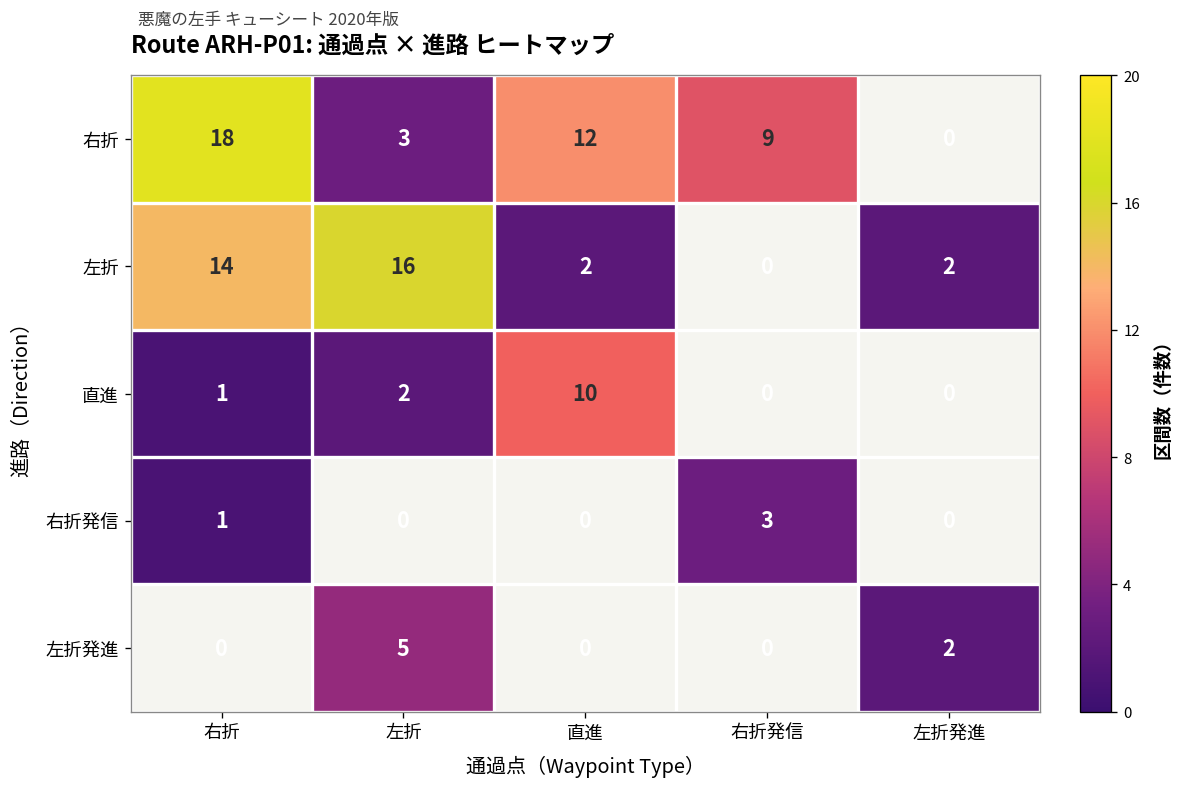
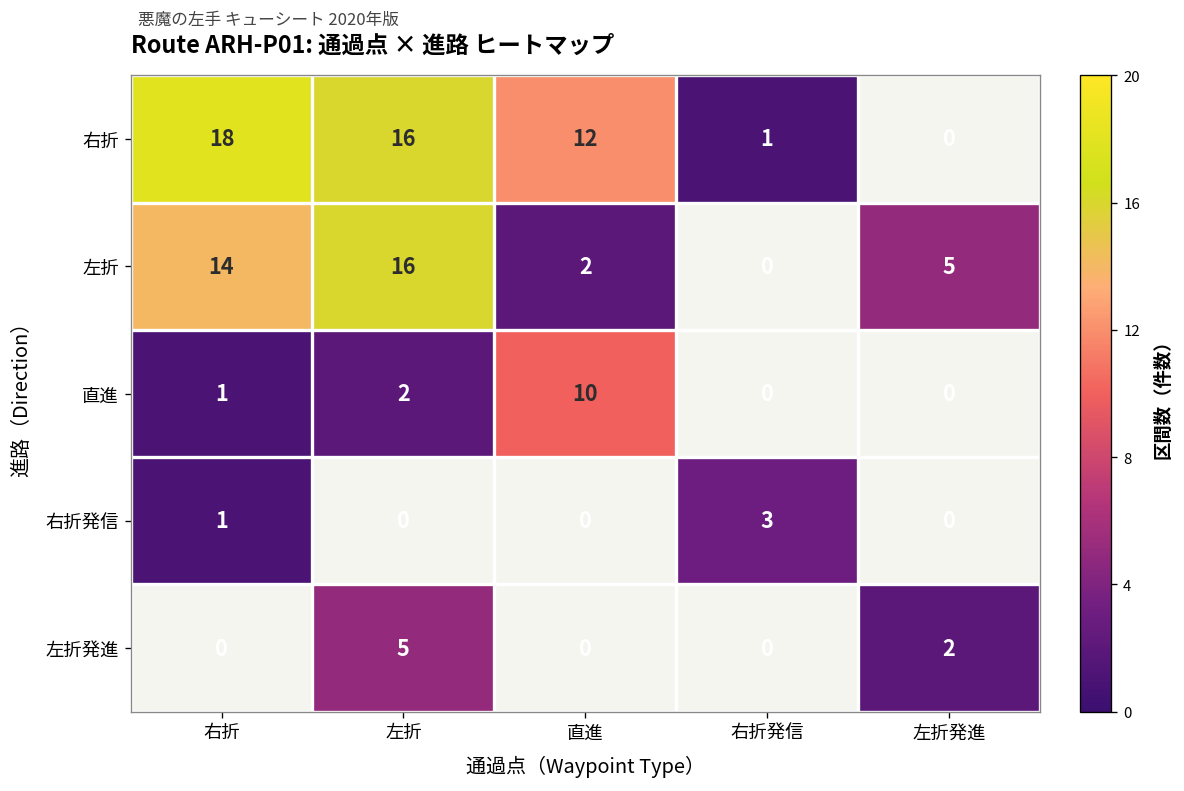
右折, 左折: 3 -> 16
右折, 右折発信: 9 -> 1
左折, 左折発進: 2 -> 5
